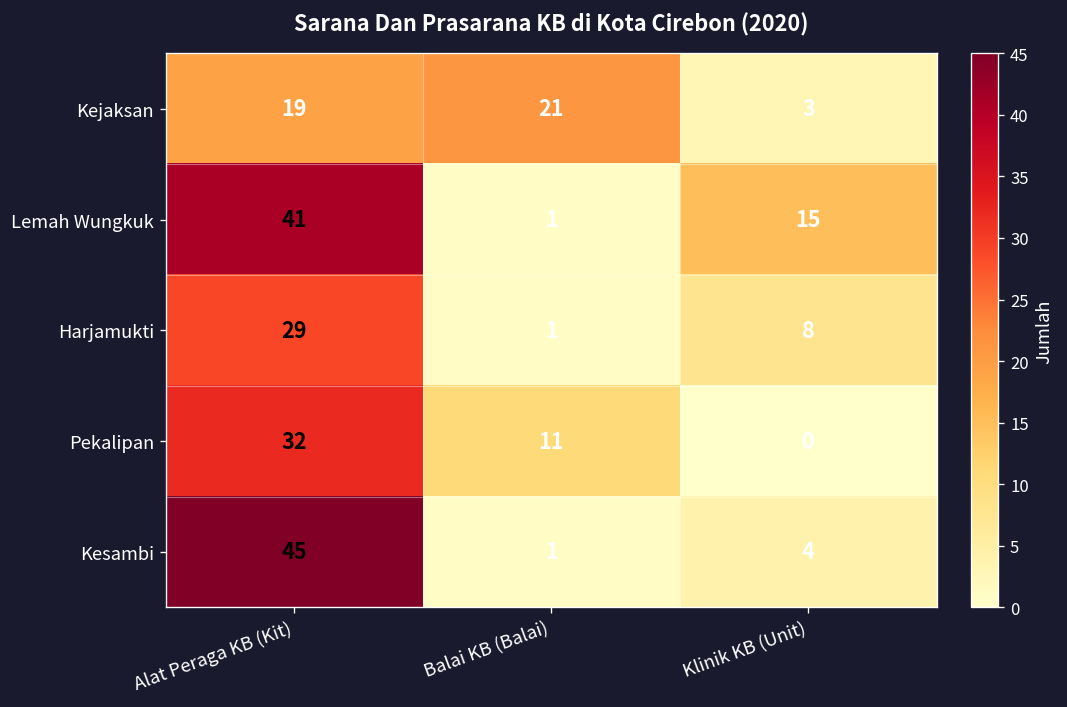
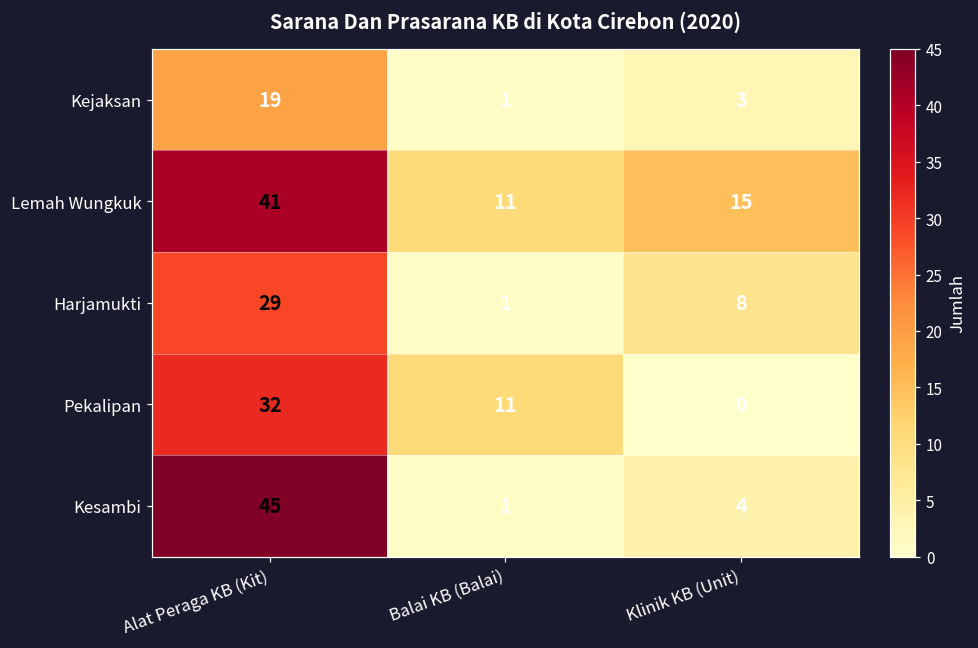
Kejaksan, Balai KB (Balai): 21 -> 1
Lemah Wungkuk, Balai KB (Balai): 1 -> 11
